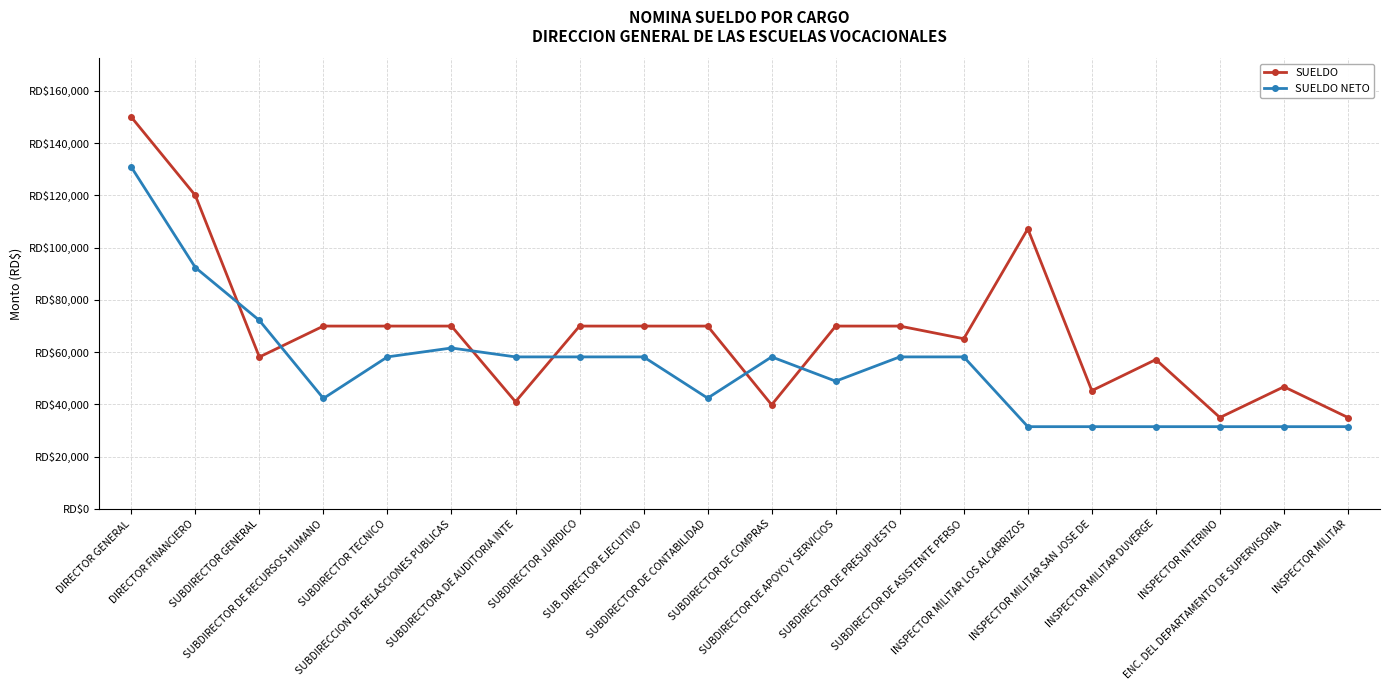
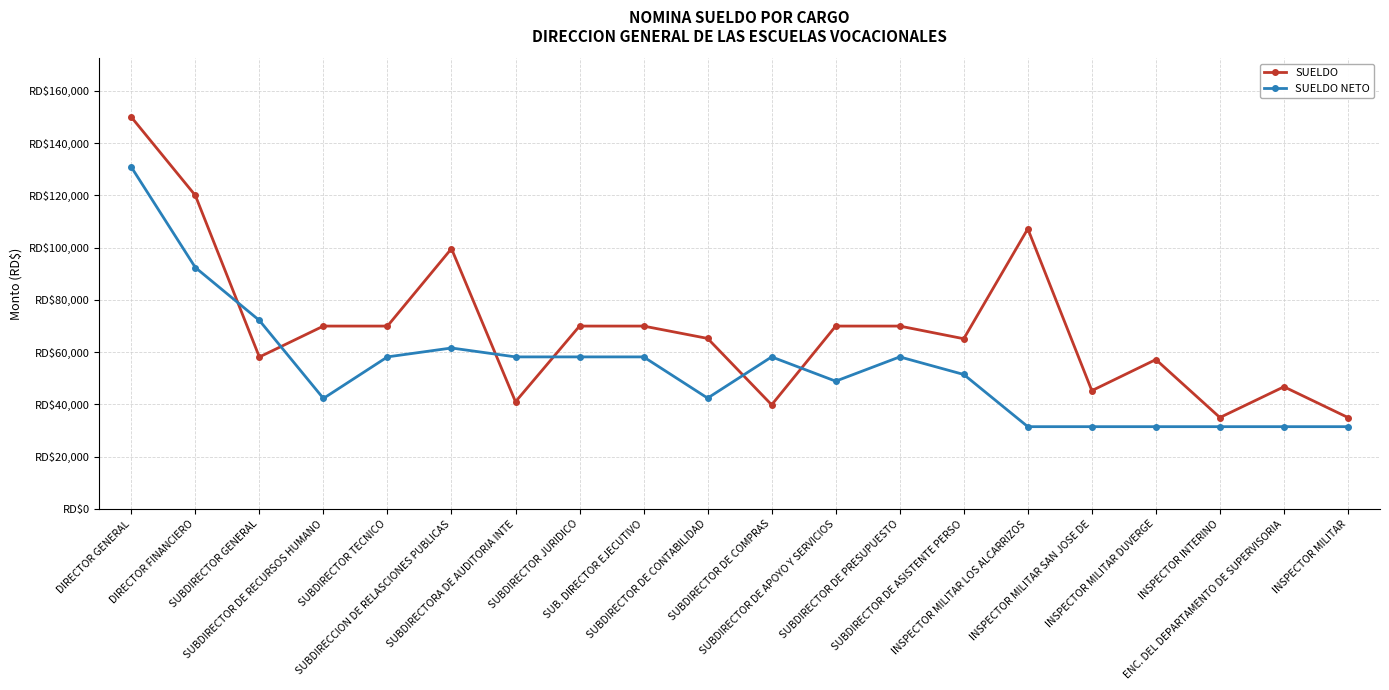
SUELDO, SUBDIRECCION DE RELASCIONES PUBLICAS: RD$70,000 -> RD$100,000
SUELDO, SUBDIRECTOR DE CONTABILIDAD: RD$70,000 -> RD$65,000
SUELDO NETO, SUBDIRECTOR DE ASISTENTE PERSO: RD$58,000 -> RD$51,000
